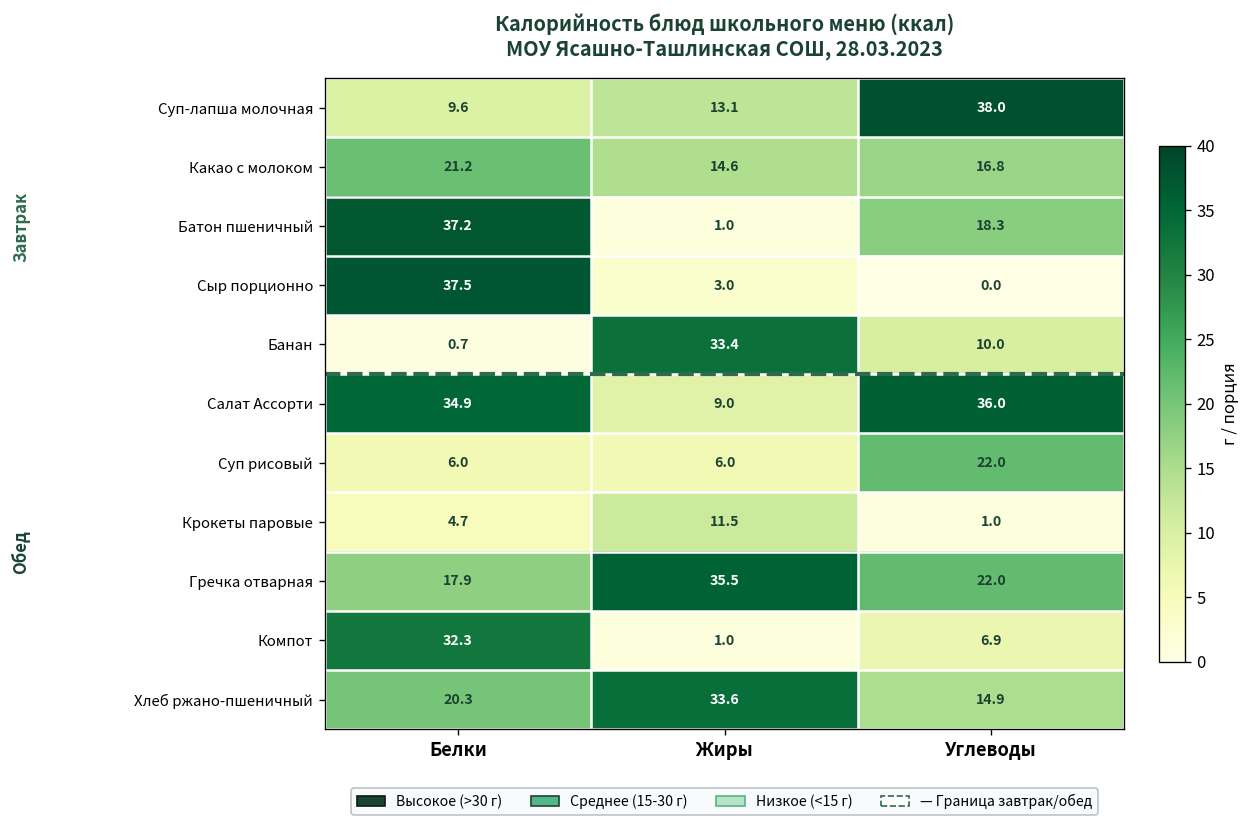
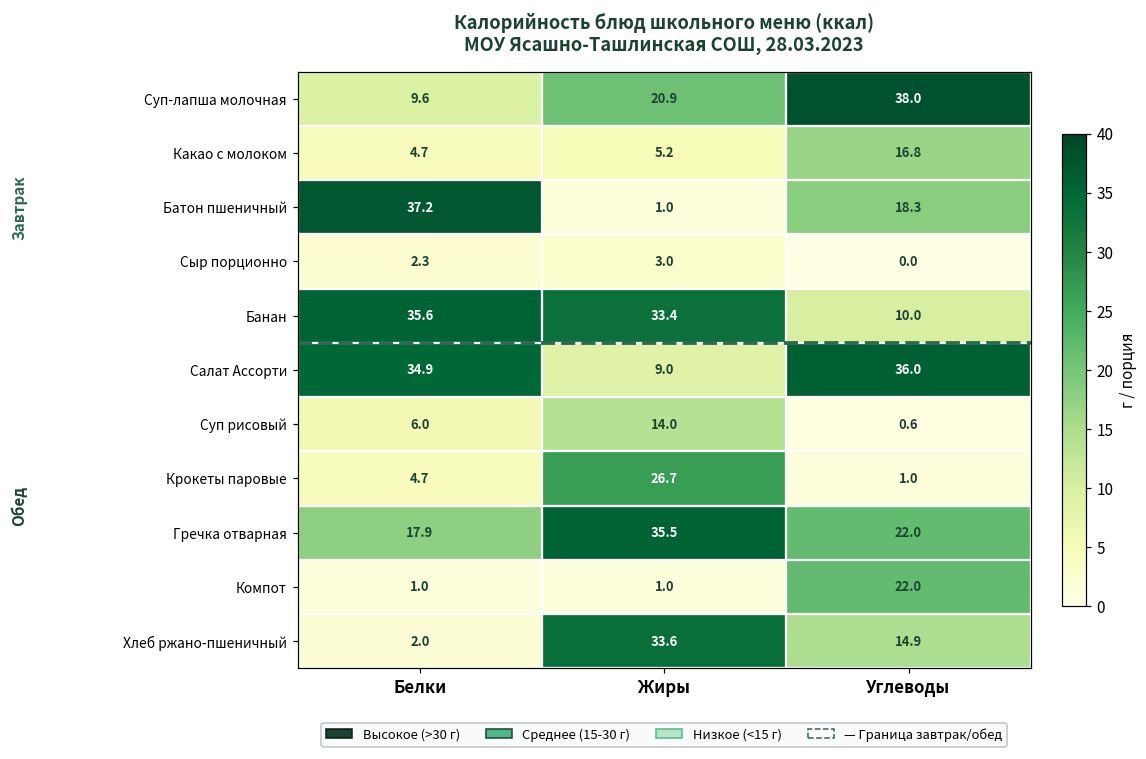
Суп-лапша молочная, Жиры: 13.1 -> 20.9
Какао с молоком, Белки: 21.2 -> 4.7
Какао с молоком, Жиры: 14.6 -> 5.2
Сыр порционно, Белки: 37.5 -> 2.3
Банан, Белки: 0.7 -> 35.6
Суп рисовый, Жиры: 6.0 -> 14.0
Суп рисовый, Углеводы: 22.0 -> 0.6
Крокеты паровые, Жиры: 11.5 -> 26.7
Компот, Белки: 32.3 -> 1.0
Компот, Углеводы: 6.9 -> 22.0
Хлеб ржано-пшеничный, Белки: 20.3 -> 2.0
